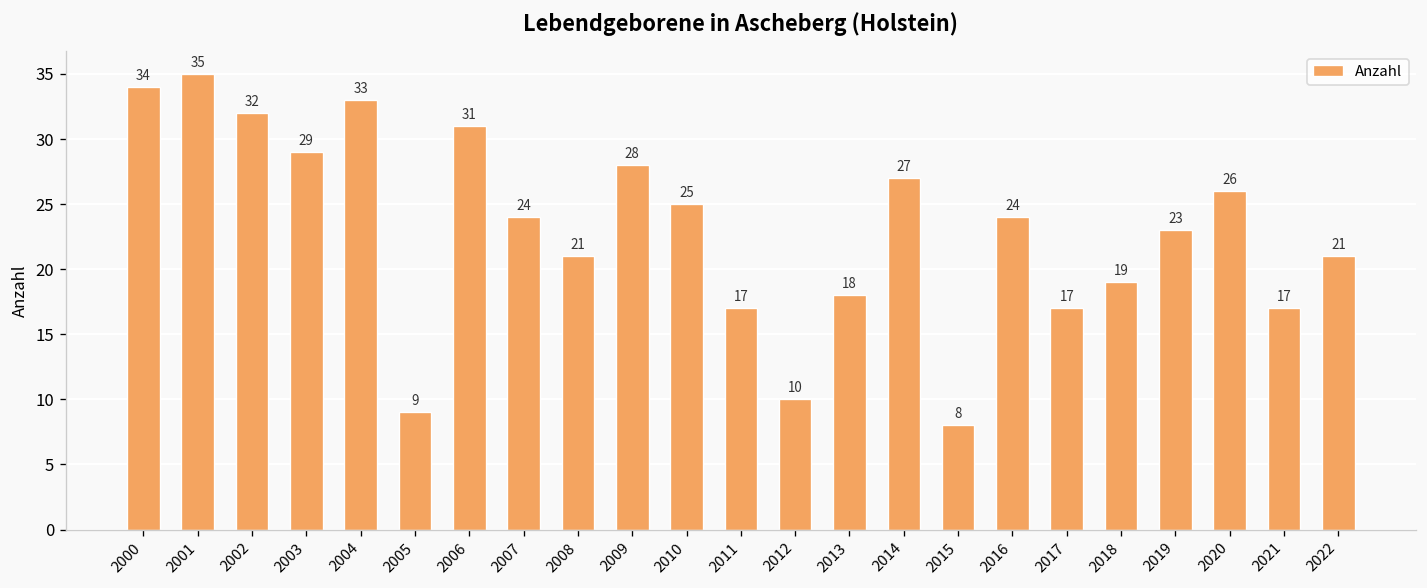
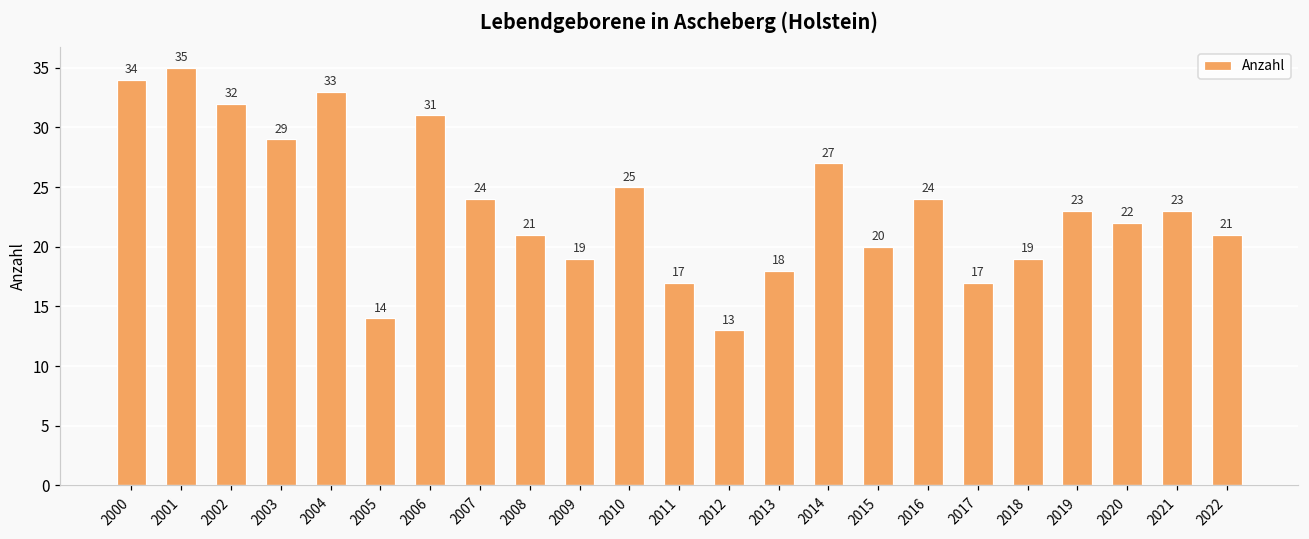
2005: 9 -> 14
2009: 28 -> 19
2012: 10 -> 13
2015: 8 -> 20
2020: 26 -> 22
2021: 17 -> 23
